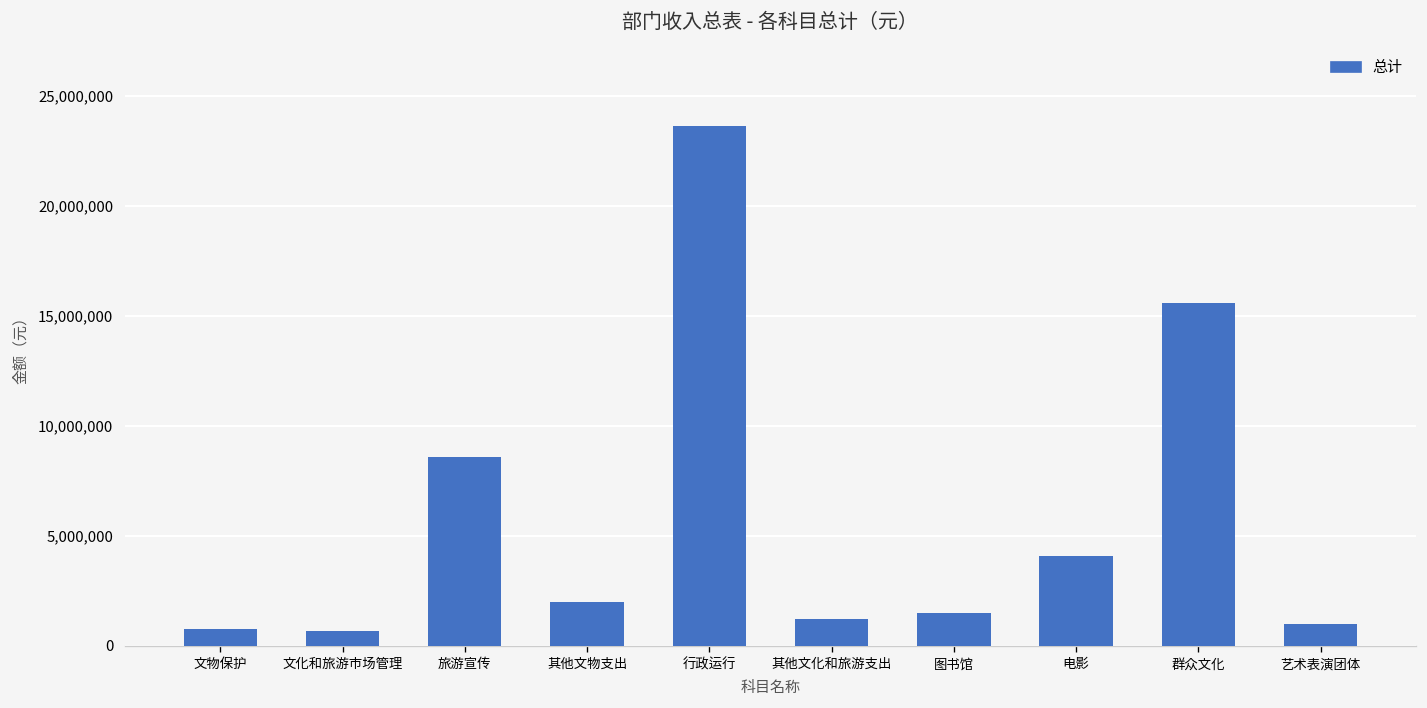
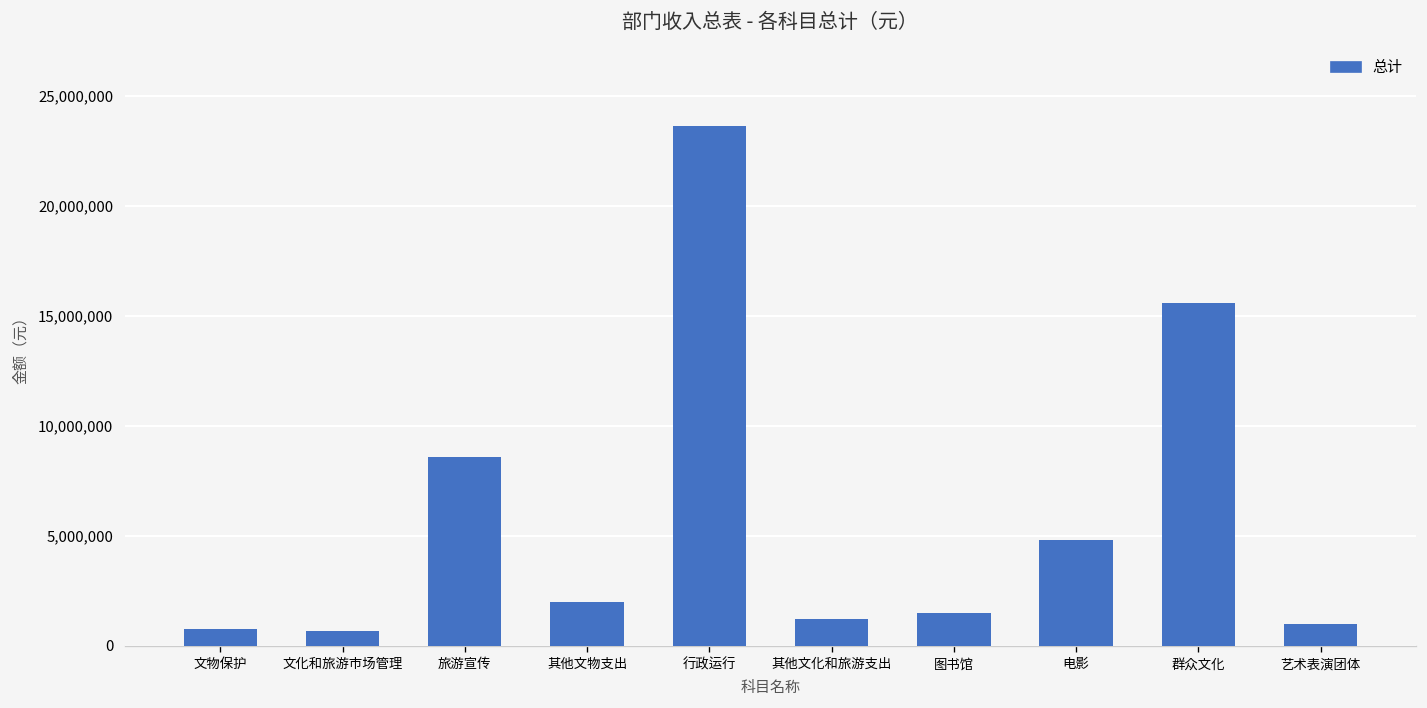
电影: 4,100,000 -> 4,800,000
